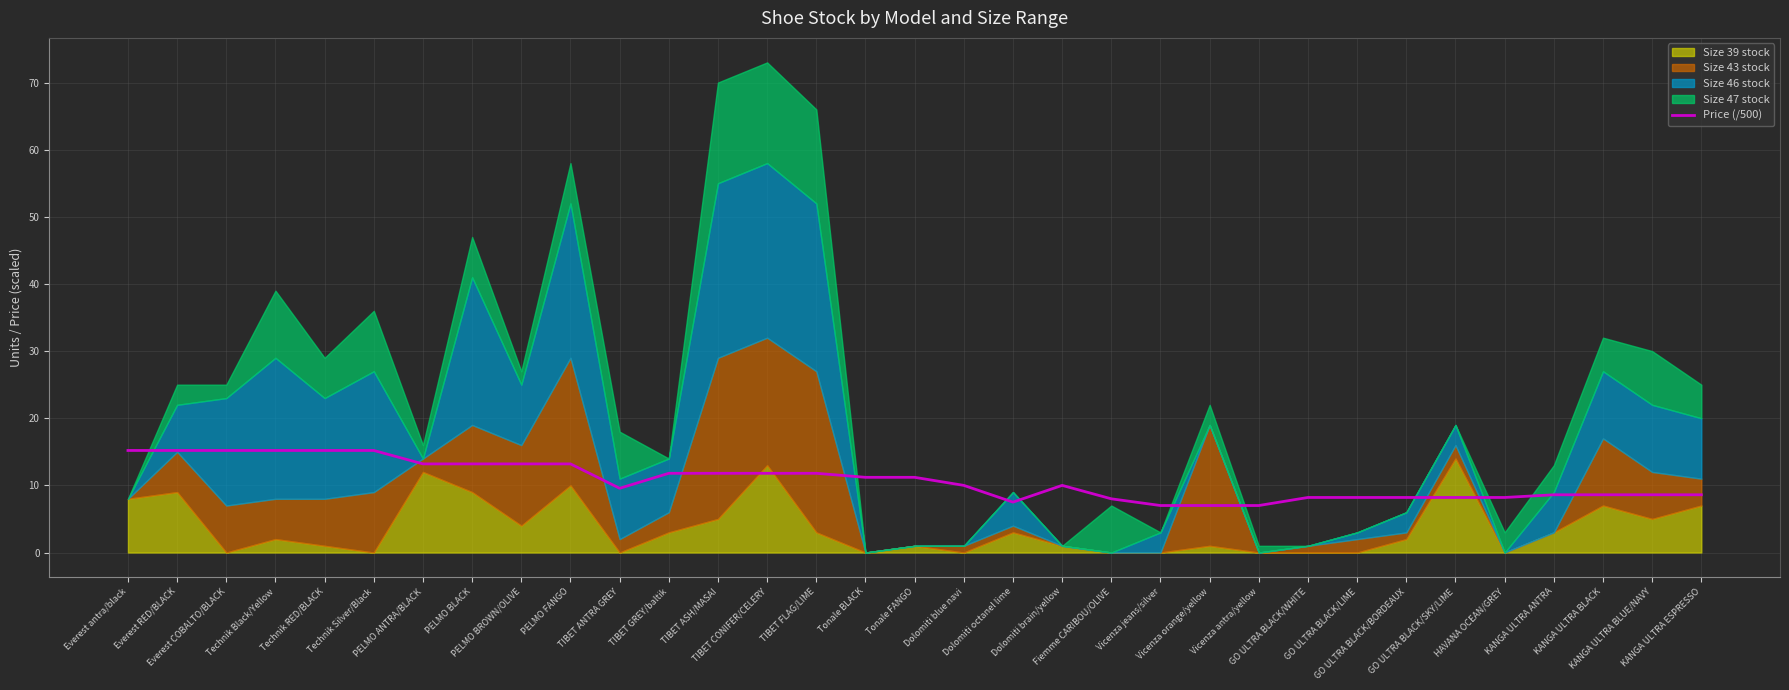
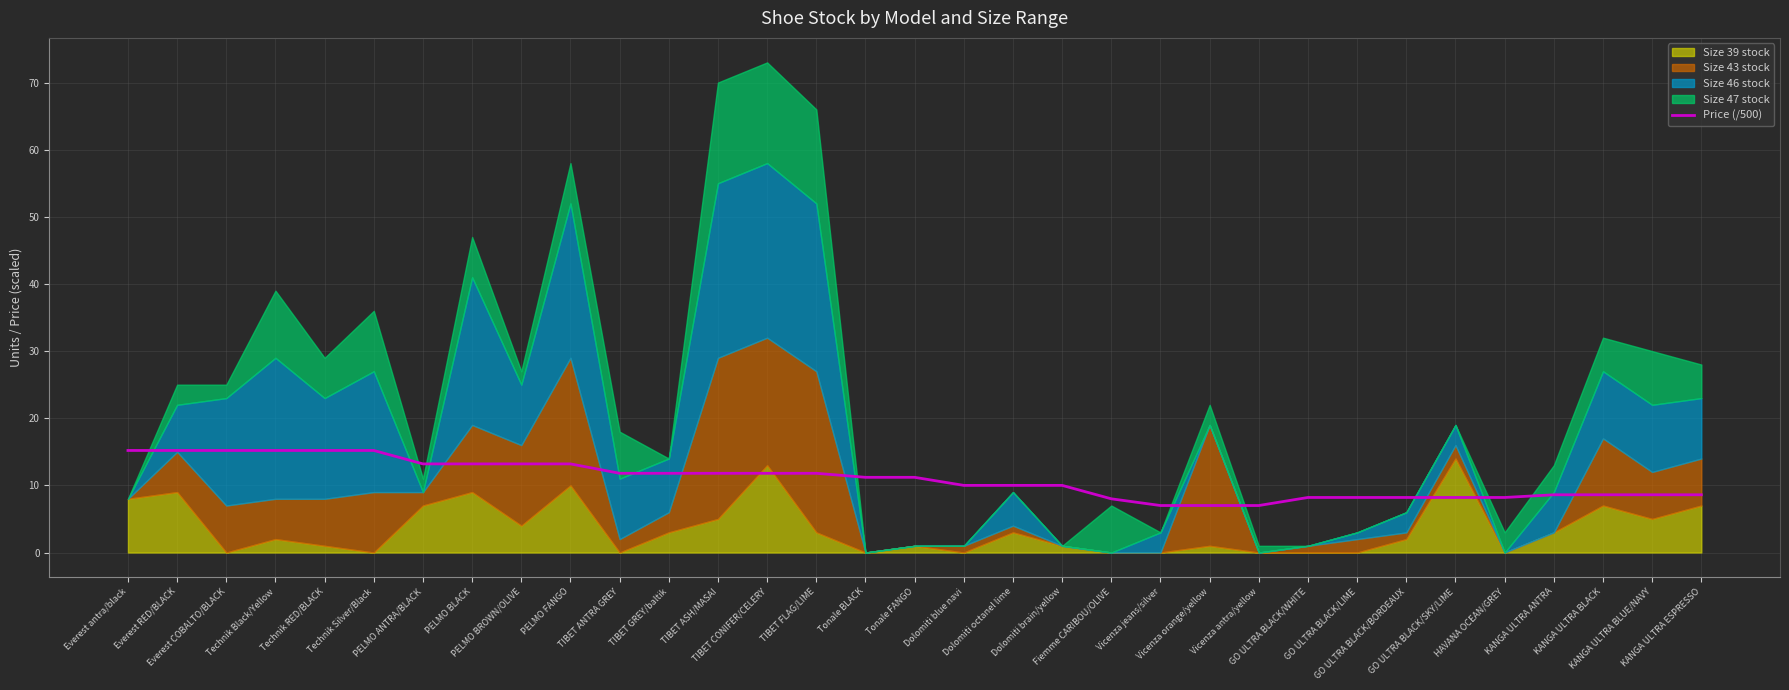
Size 39 stock, PELMO ANTRA/BLACK: 12 -> 7
Price (/500), TIBET ANTRA GREY: 10 -> 12
Price (/500), Dolomiti octanel lime: 8 -> 10
Size 43 stock, KANGA ULTRA ESPRESSO: 4 -> 7
